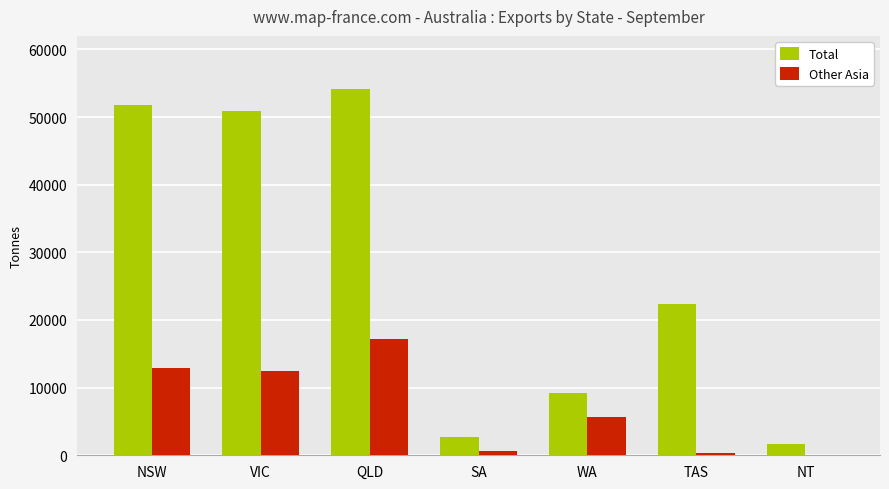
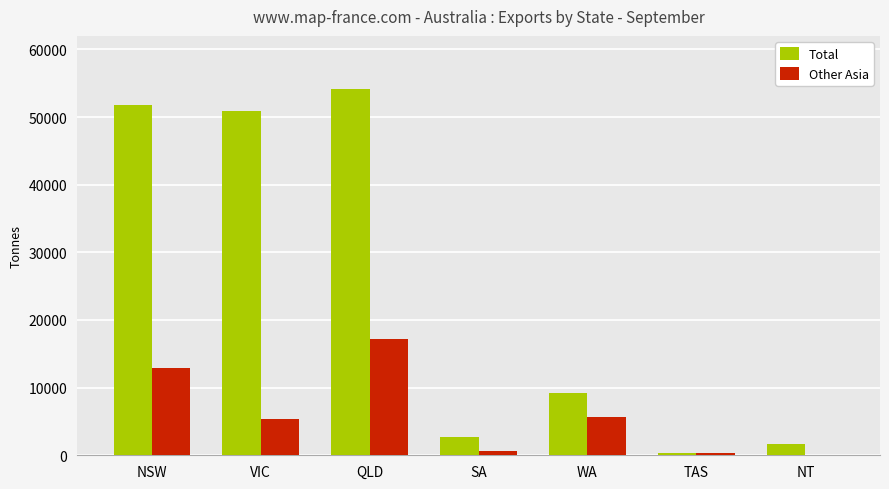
Other Asia, VIC: 12000 -> 5000
Total, TAS: 22000 -> 0
